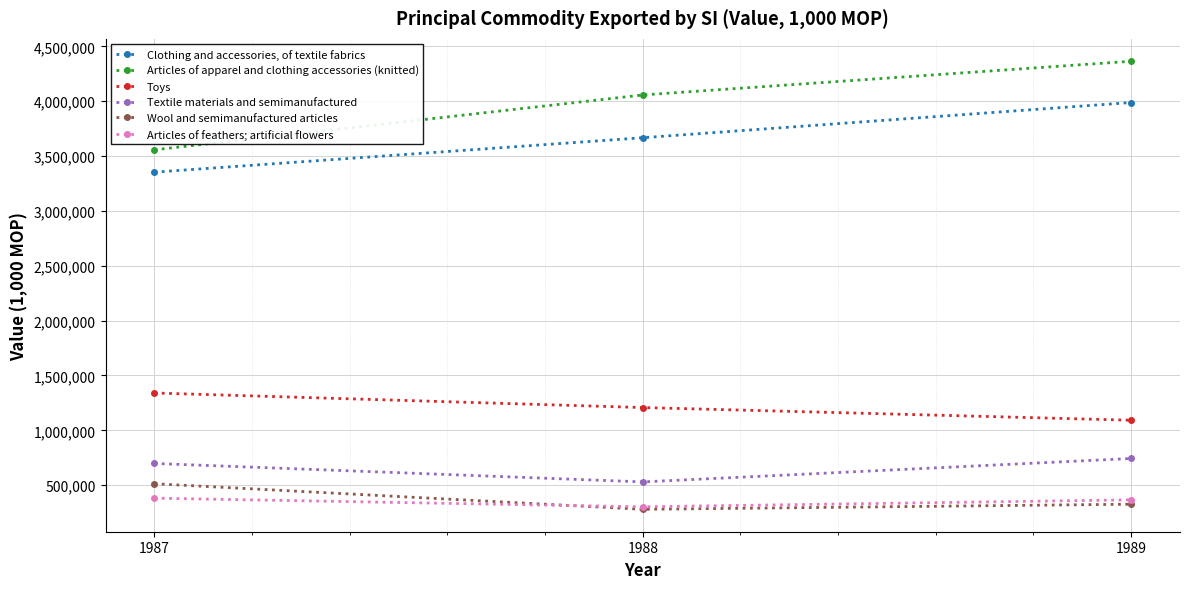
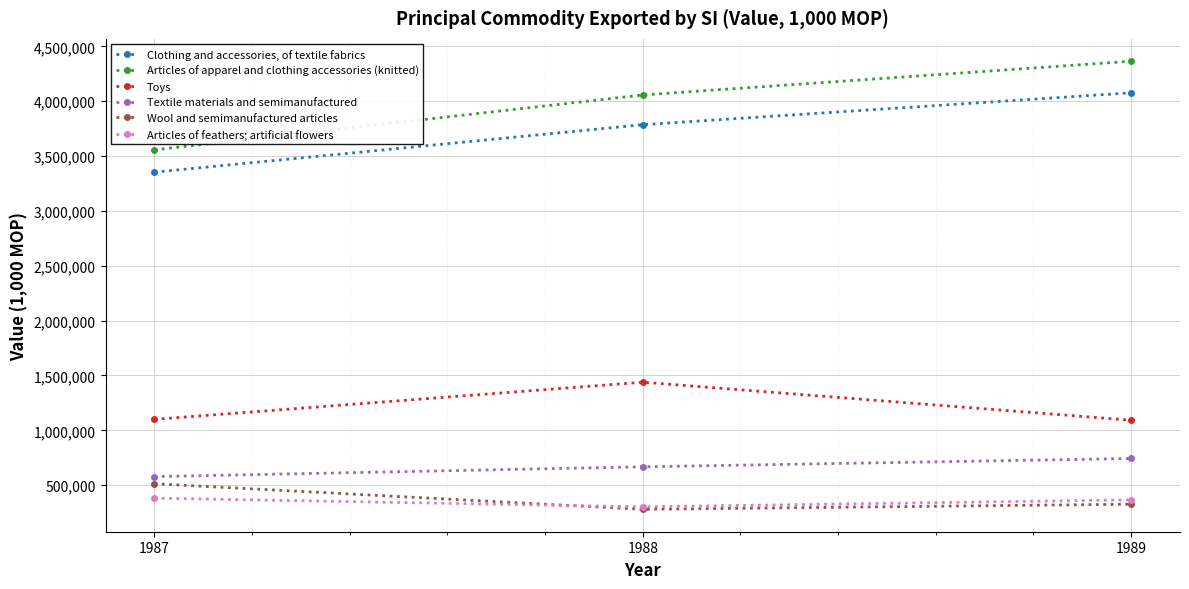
Toys, 1987: 1,340,000 -> 1,100,000
Textile materials and semimanufactured, 1987: 700,000 -> 580,000
Clothing and accessories, of textile fabrics, 1988: 3,670,000 -> 3,790,000
Toys, 1988: 1,210,000 -> 1,440,000
Textile materials and semimanufactured, 1988: 530,000 -> 670,000
Clothing and accessories, of textile fabrics, 1989: 3,990,000 -> 4,080,000
